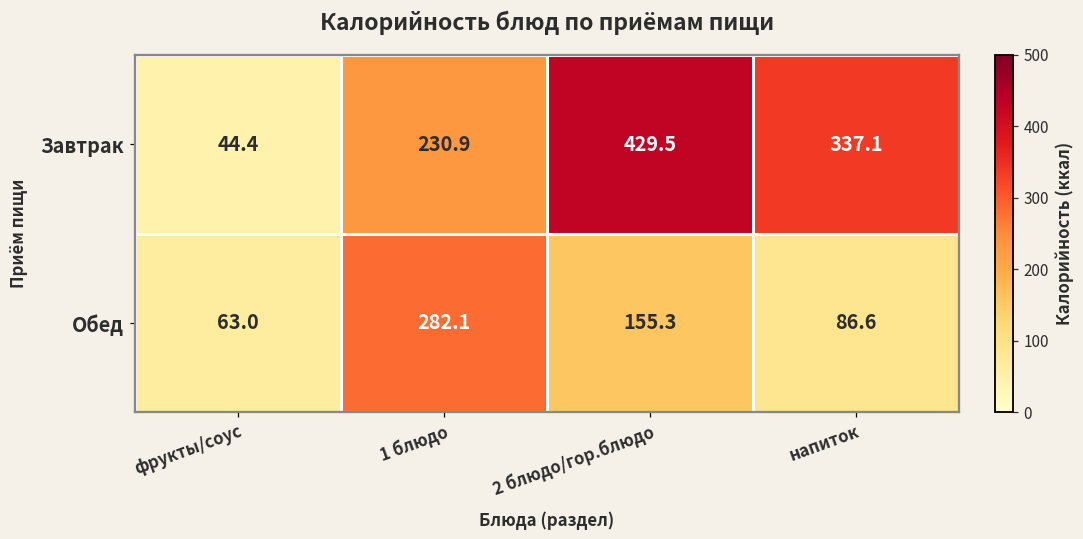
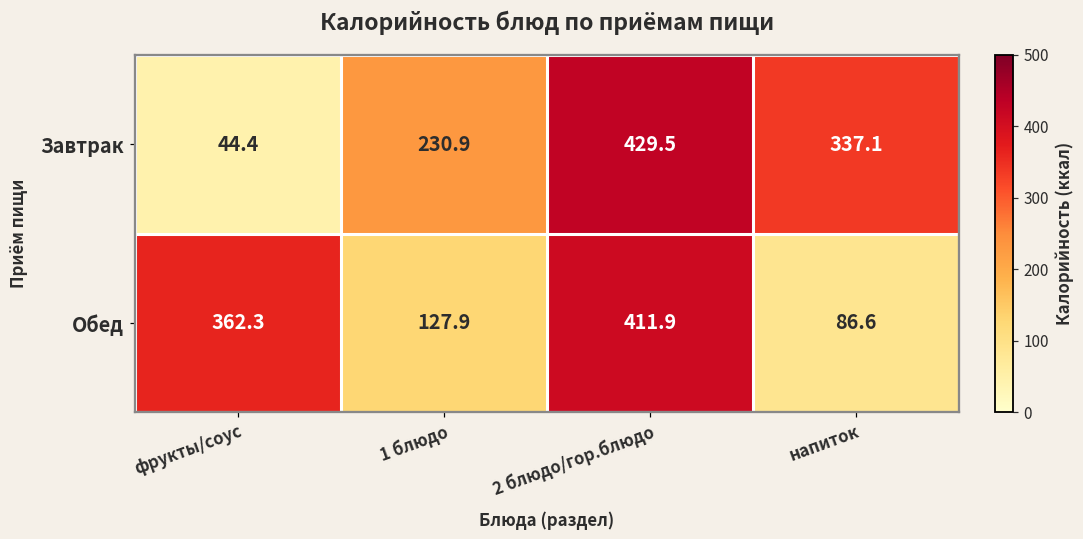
Обед, фрукты/соус: 63.0 -> 362.3
Обед, 1 блюдо: 282.1 -> 127.9
Обед, 2 блюдо/гор.блюдо: 155.3 -> 411.9
